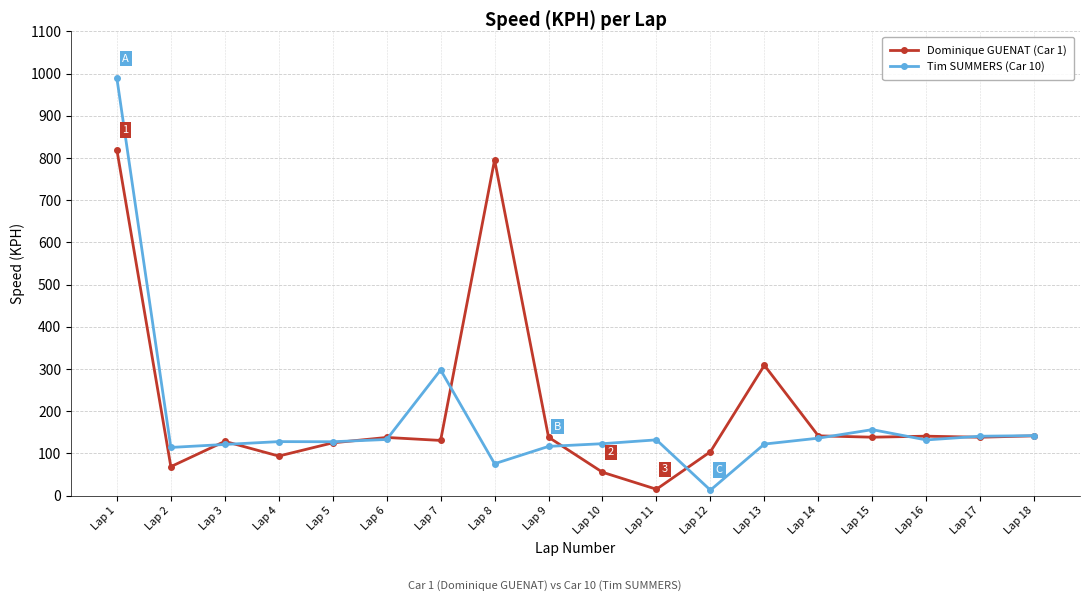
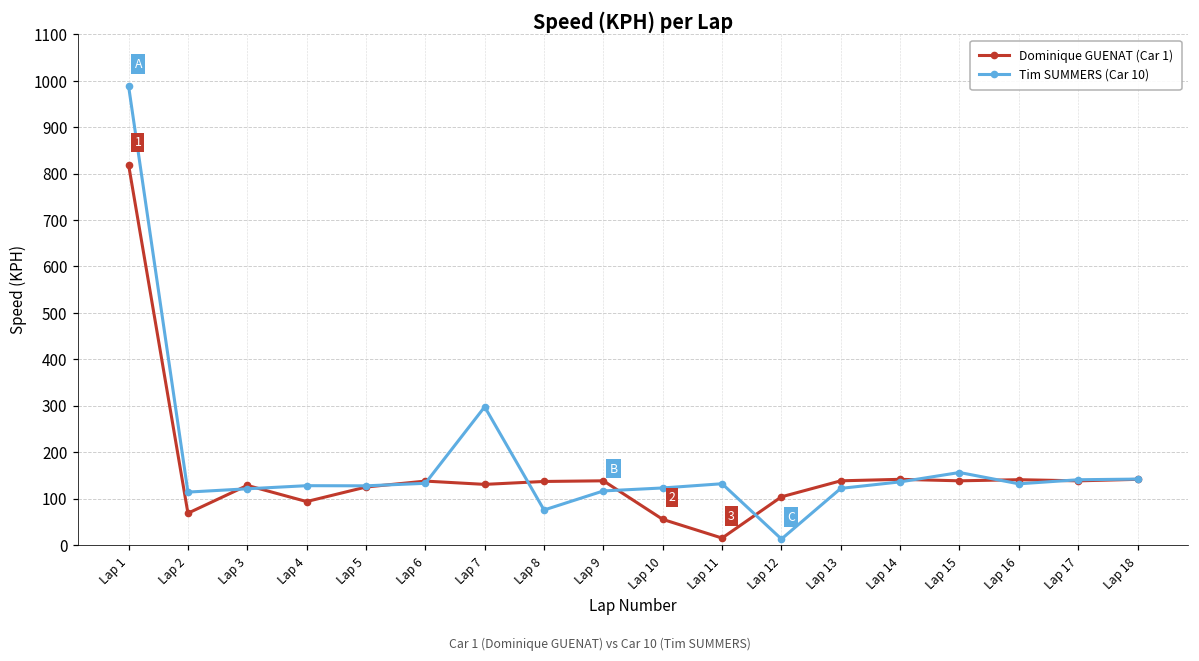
Dominique GUENAT (Car 1), Lap 8: 800 -> 140
Dominique GUENAT (Car 1), Lap 13: 310 -> 140
